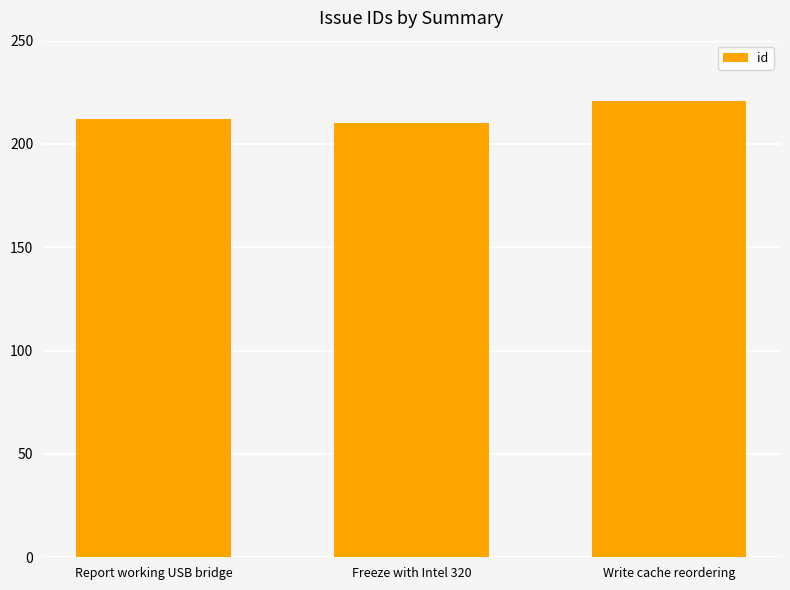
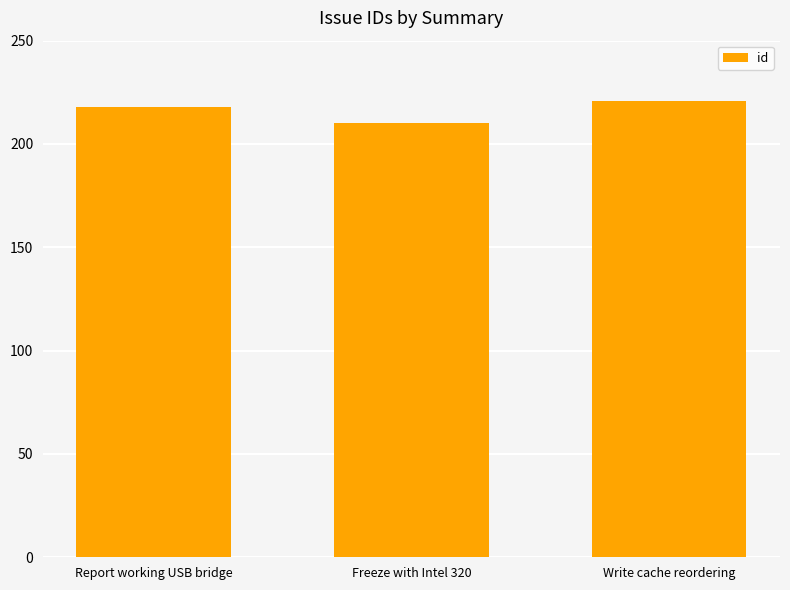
Report working USB bridge: 212 -> 218
